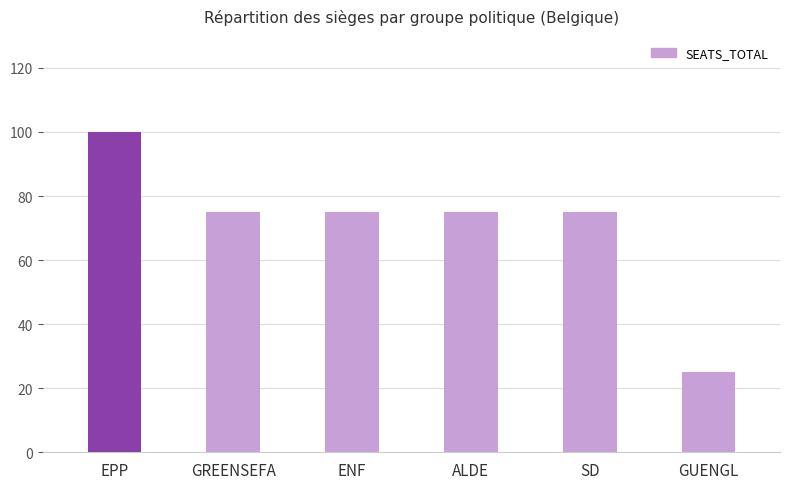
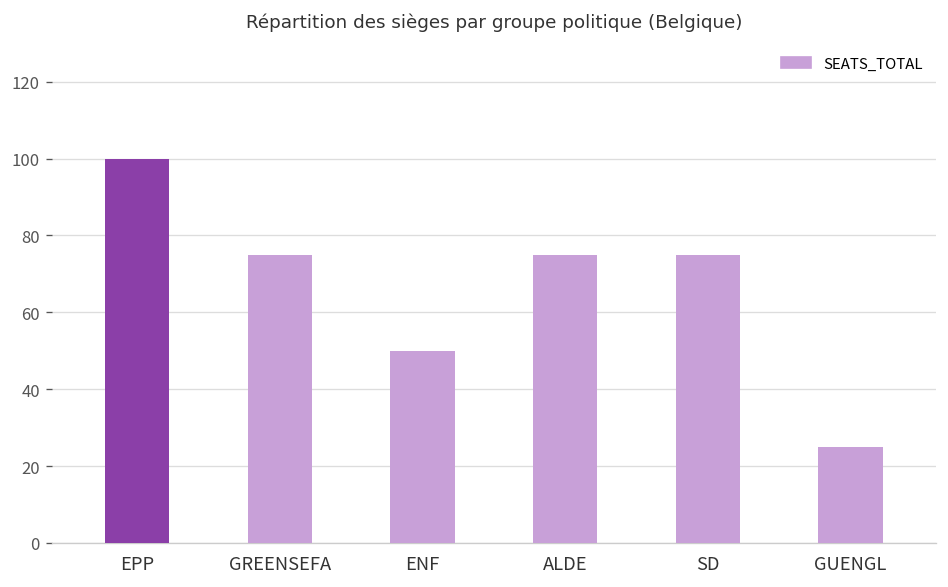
ENF: 75 -> 50
